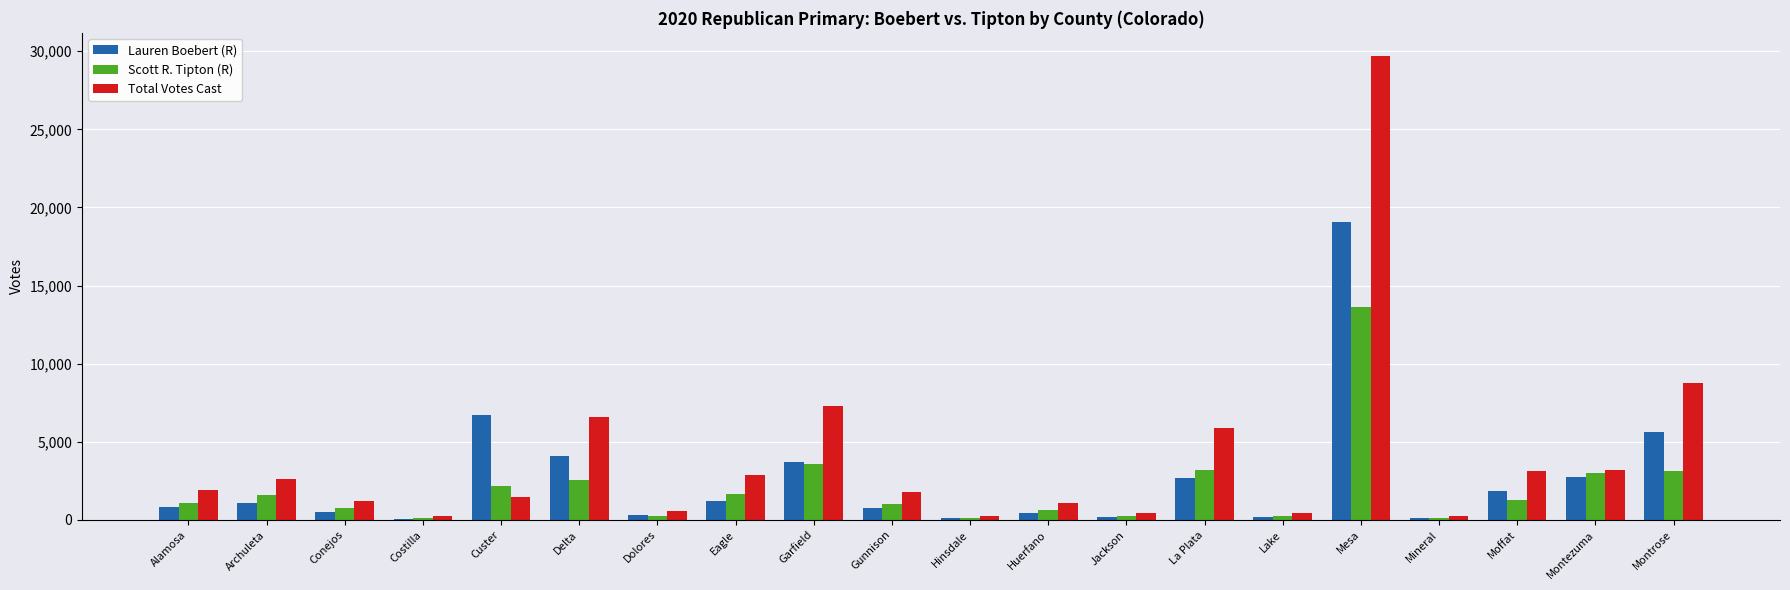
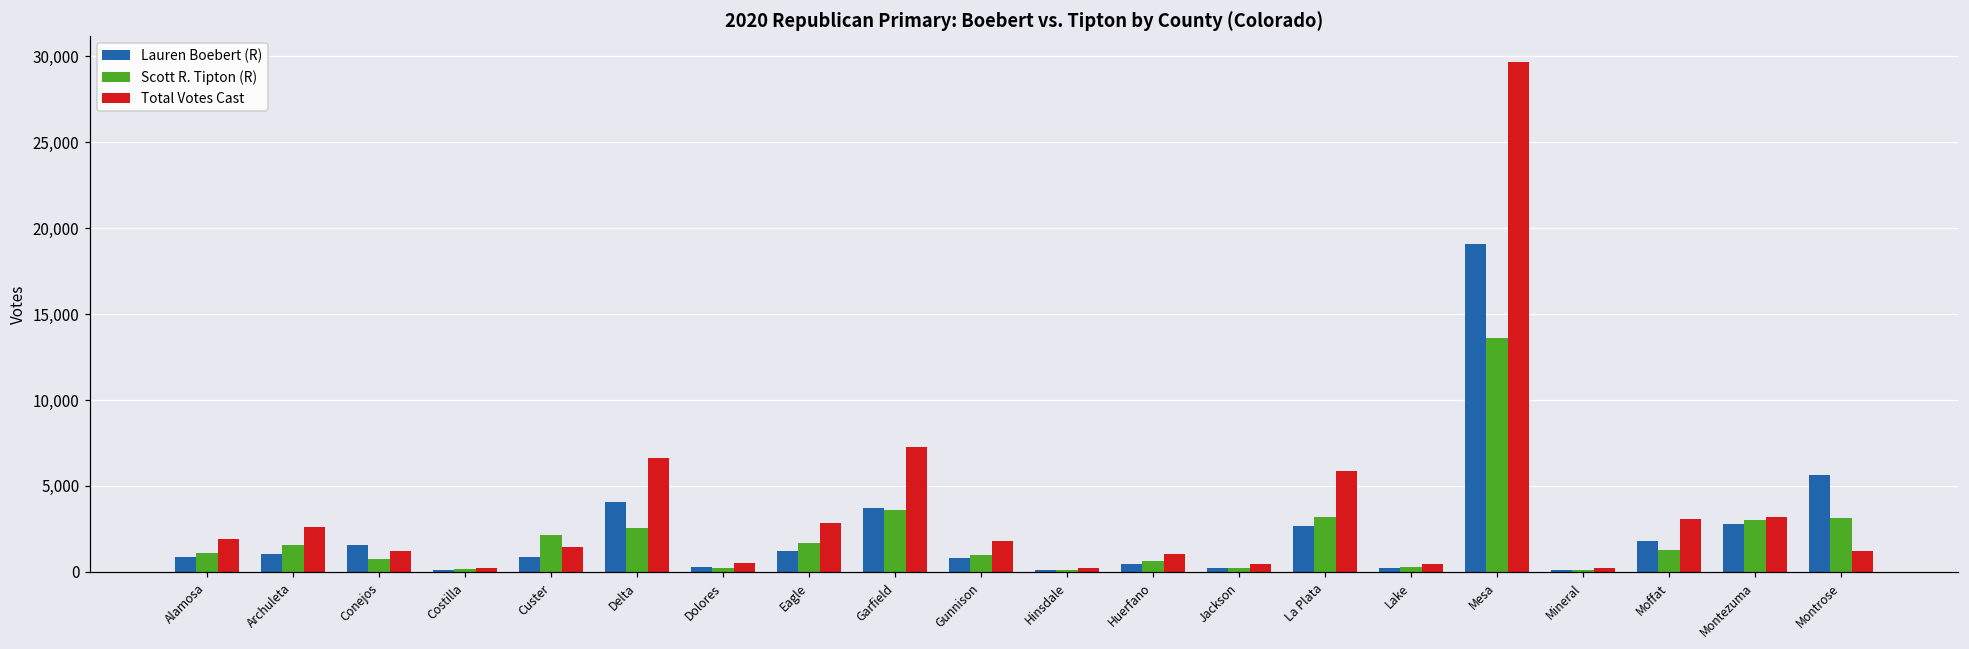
Lauren Boebert (R), Conejos: 500 -> 1,600
Lauren Boebert (R), Custer: 6,700 -> 900
Total Votes Cast, Montrose: 8,800 -> 1,200
